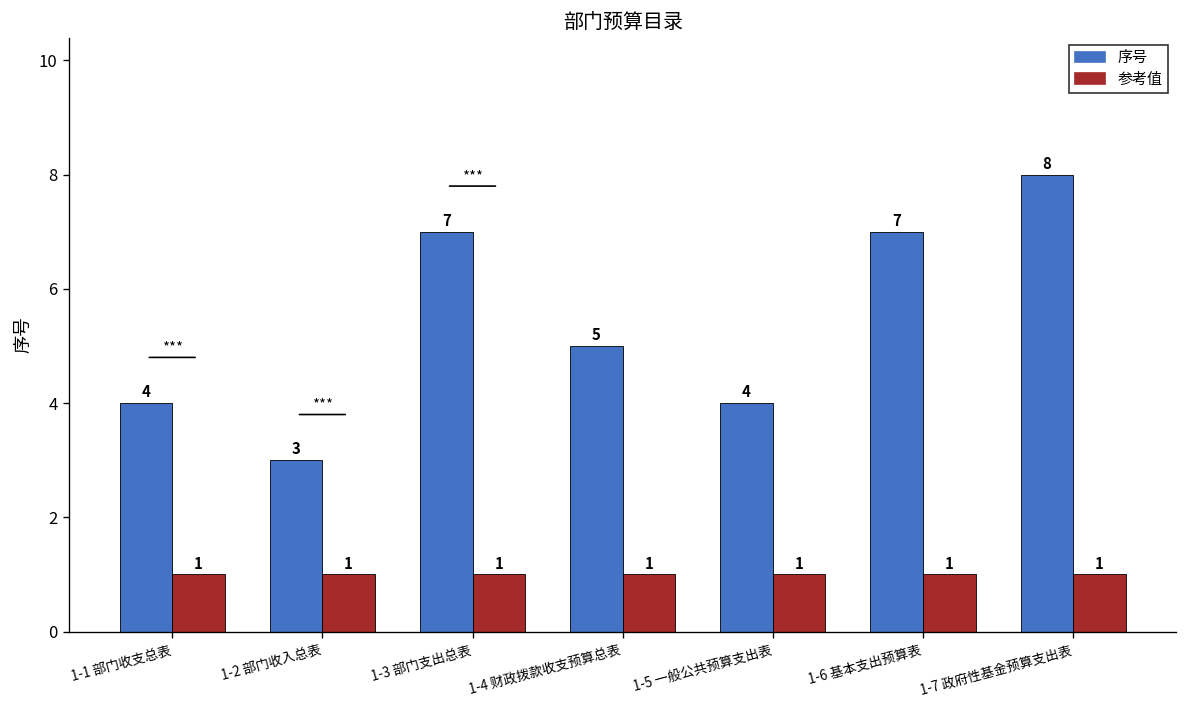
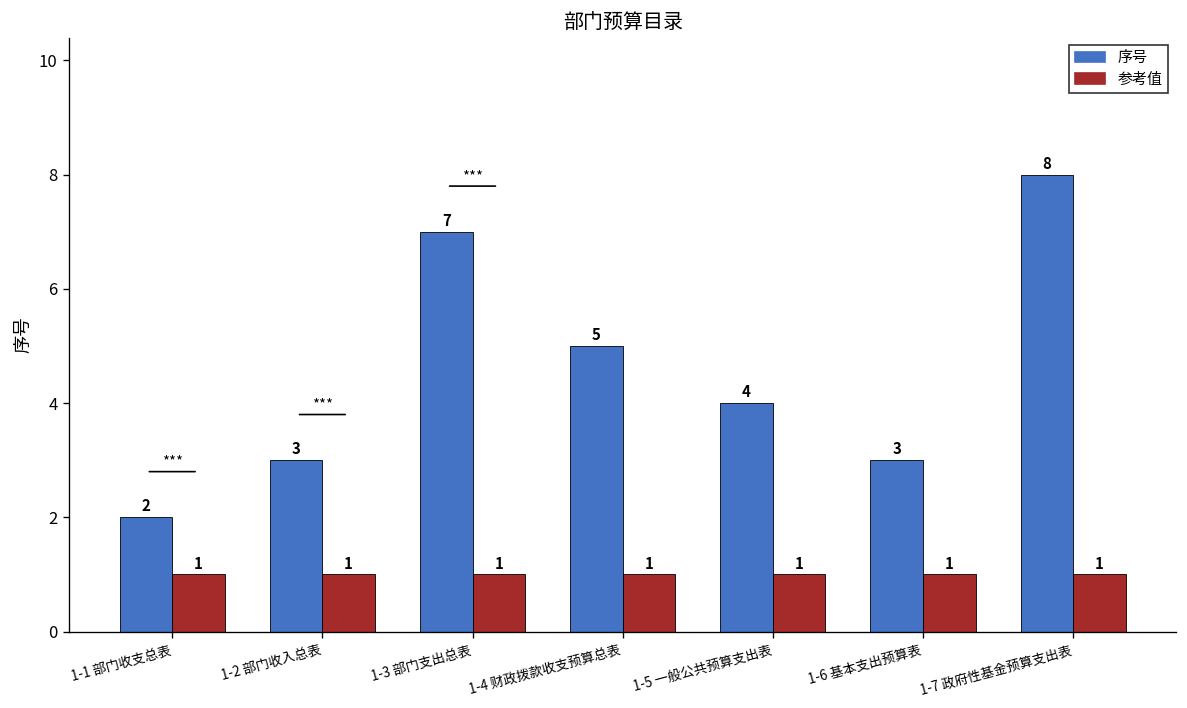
序号, 1-1 部门收支总表: 4 -> 2
序号, 1-6 基本支出预算表: 7 -> 3
